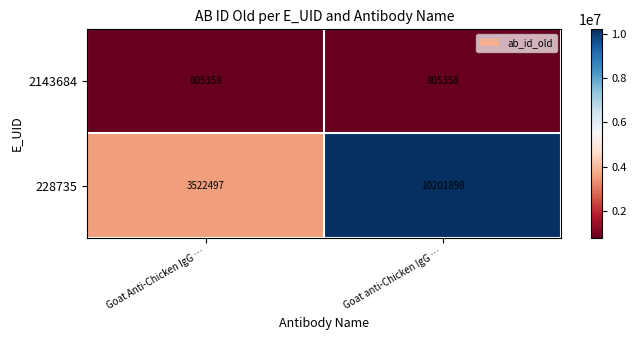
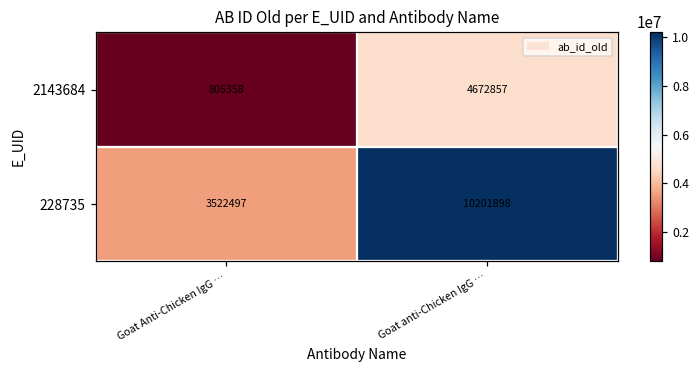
2143684, Goat anti-Chicken IgG …: 805358 -> 4672857
